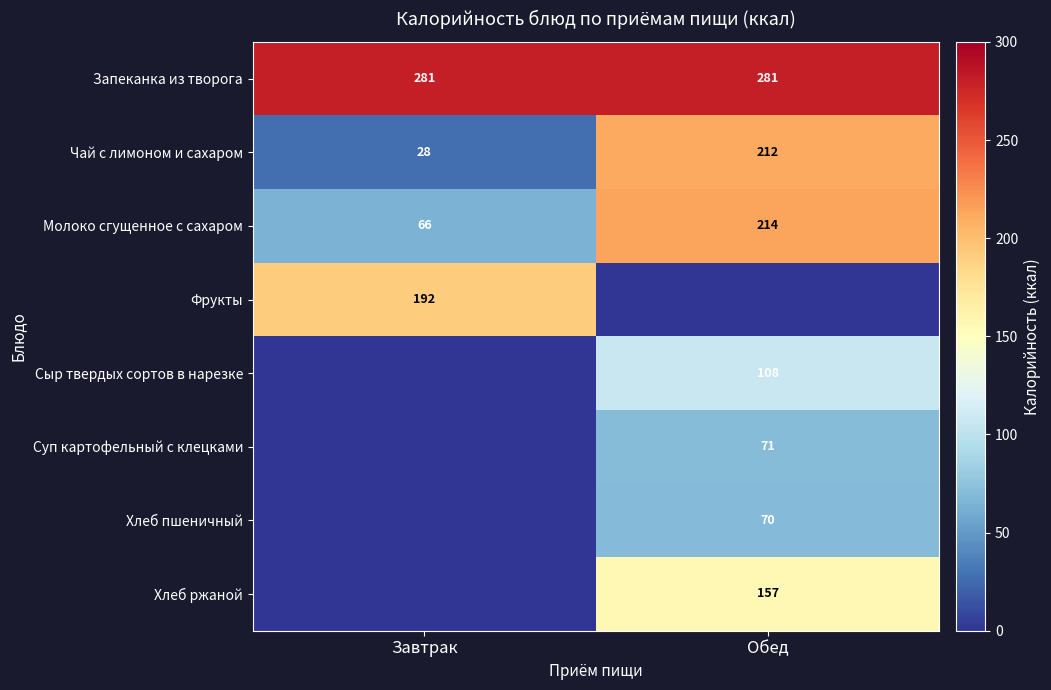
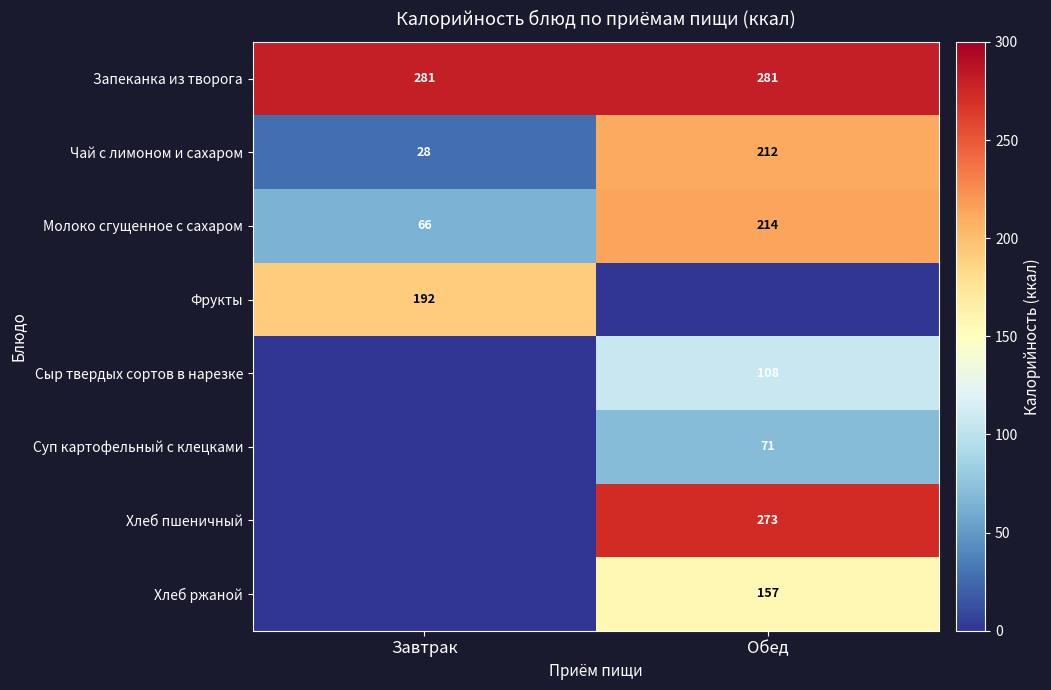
Хлеб пшеничный, Обед: 70 -> 273
